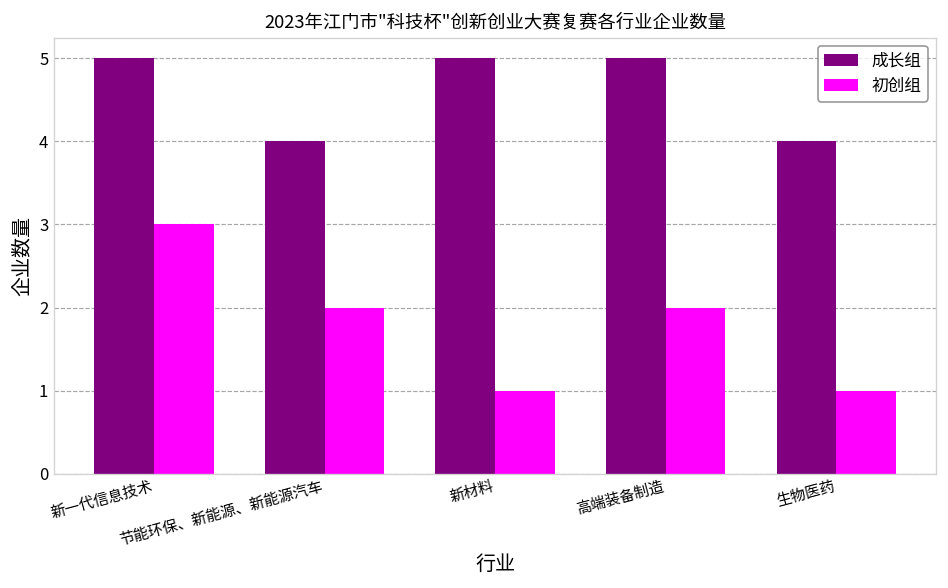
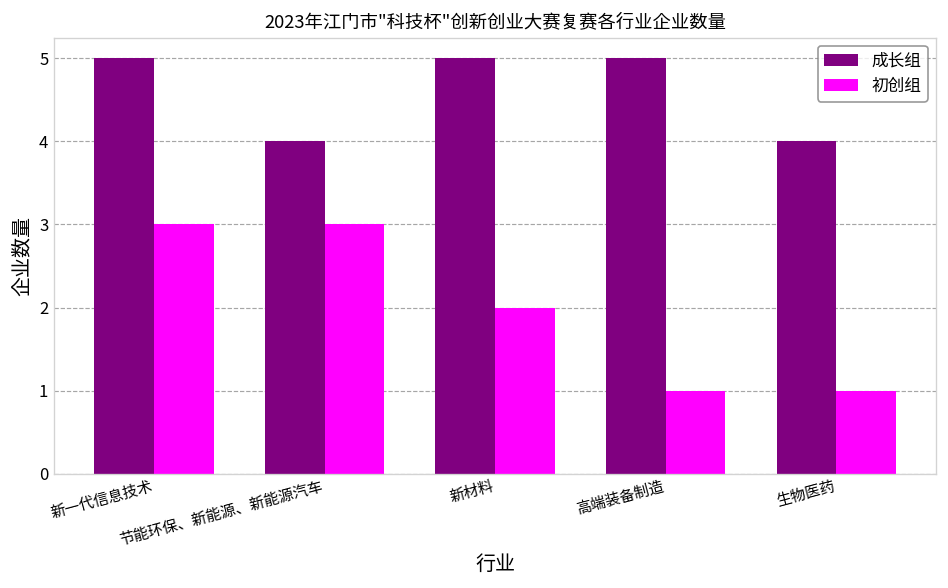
初创组, 节能环保、新能源、新能源汽车: 2 -> 3
初创组, 新材料: 1 -> 2
初创组, 高端装备制造: 2 -> 1
